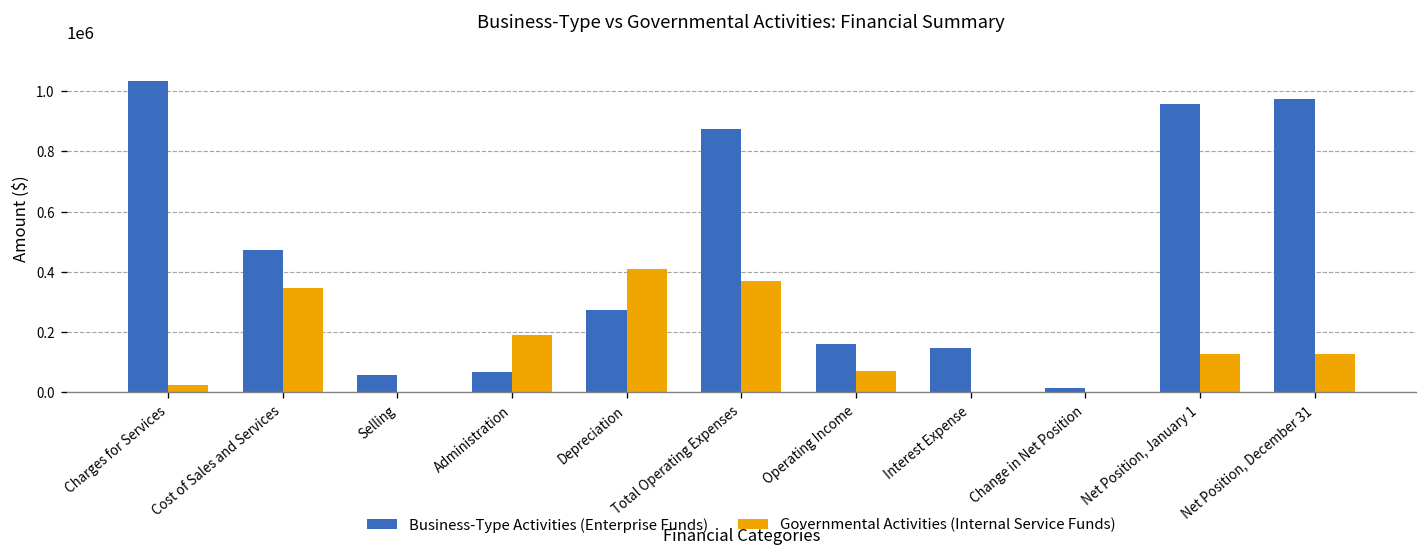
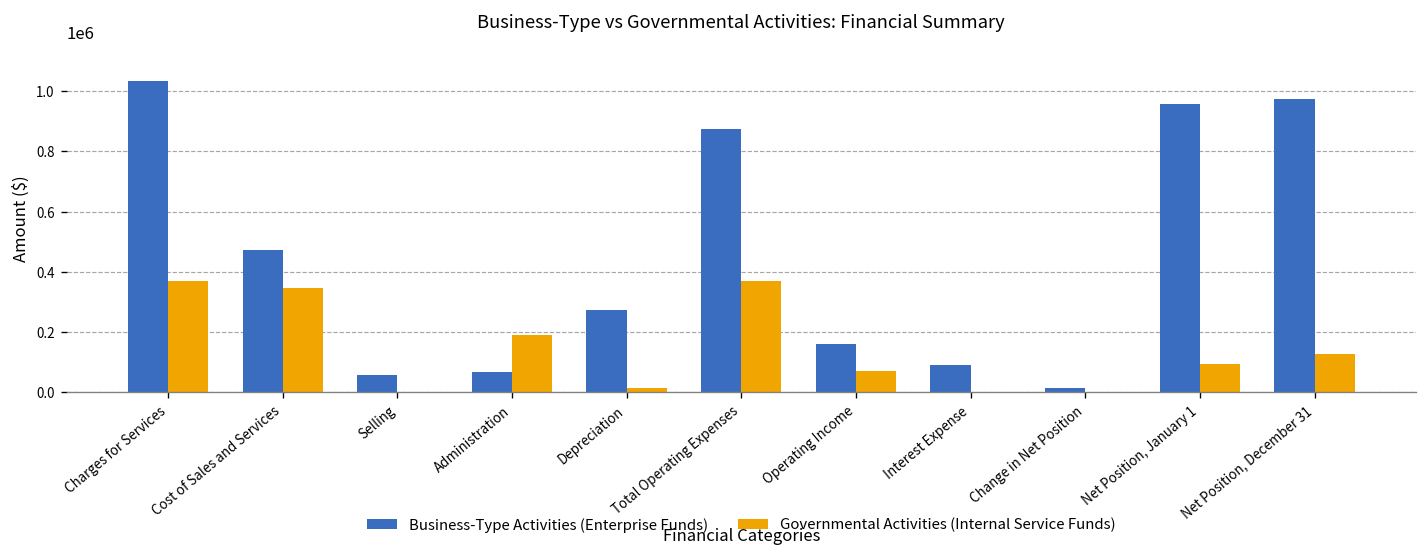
Governmental Activities (Internal Service Funds), Charges for Services: 20000 -> 370000
Governmental Activities (Internal Service Funds), Depreciation: 410000 -> 20000
Business-Type Activities (Enterprise Funds), Interest Expense: 150000 -> 90000
Governmental Activities (Internal Service Funds), Net Position, January 1: 130000 -> 90000
